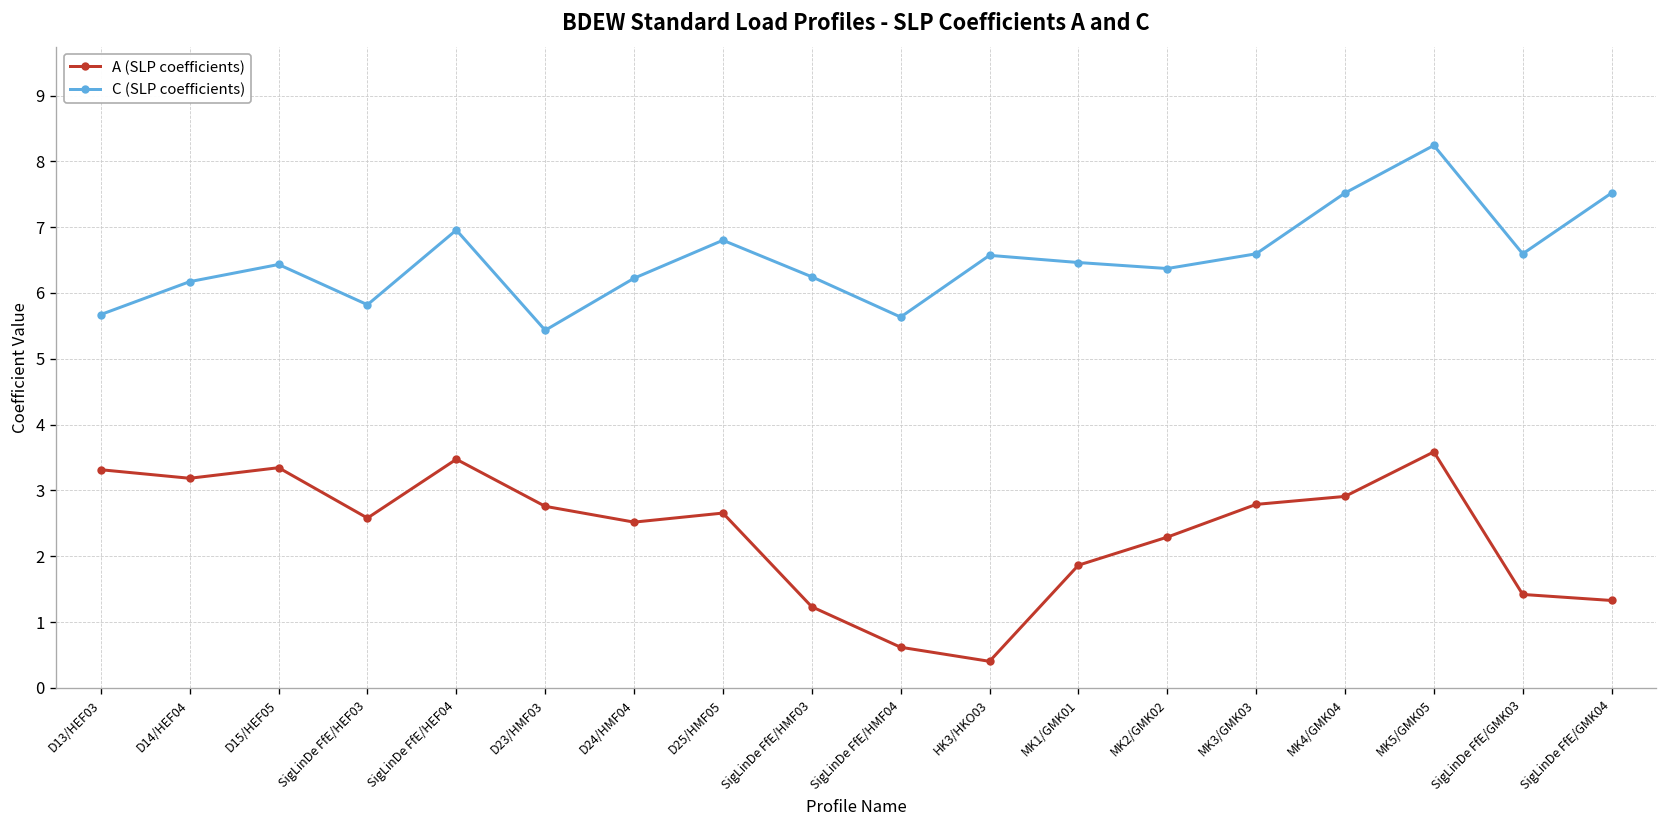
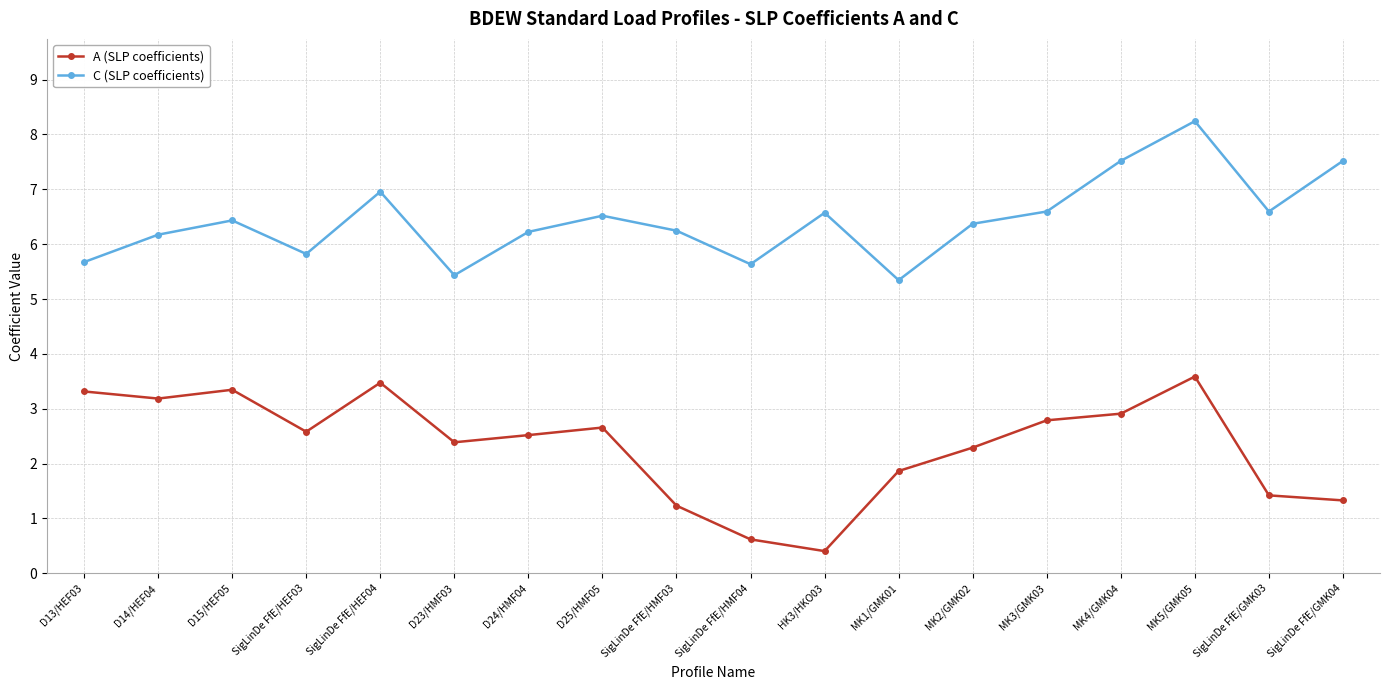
A (SLP coefficients), D23/HMF03: 2.8 -> 2.4
C (SLP coefficients), D25/HMF05: 6.8 -> 6.5
C (SLP coefficients), MK1/GMK01: 6.5 -> 5.3
